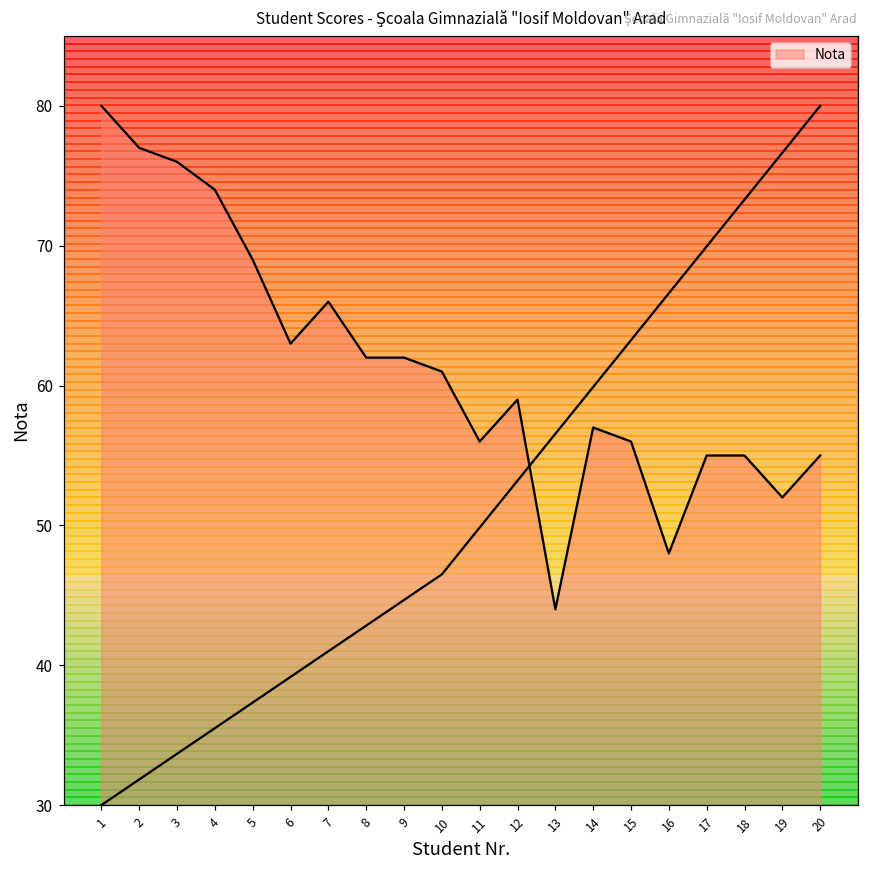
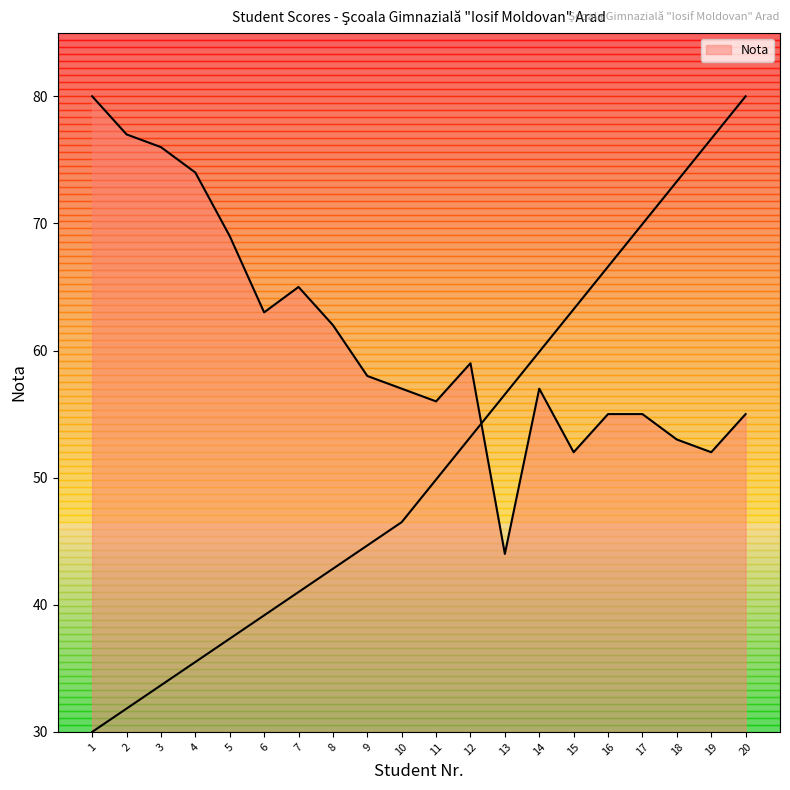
Nota, 7: 66 -> 65
Nota, 9: 62 -> 58
Nota, 10: 61 -> 57
Nota, 15: 56 -> 52
Nota, 16: 48 -> 55
Nota, 18: 55 -> 53
